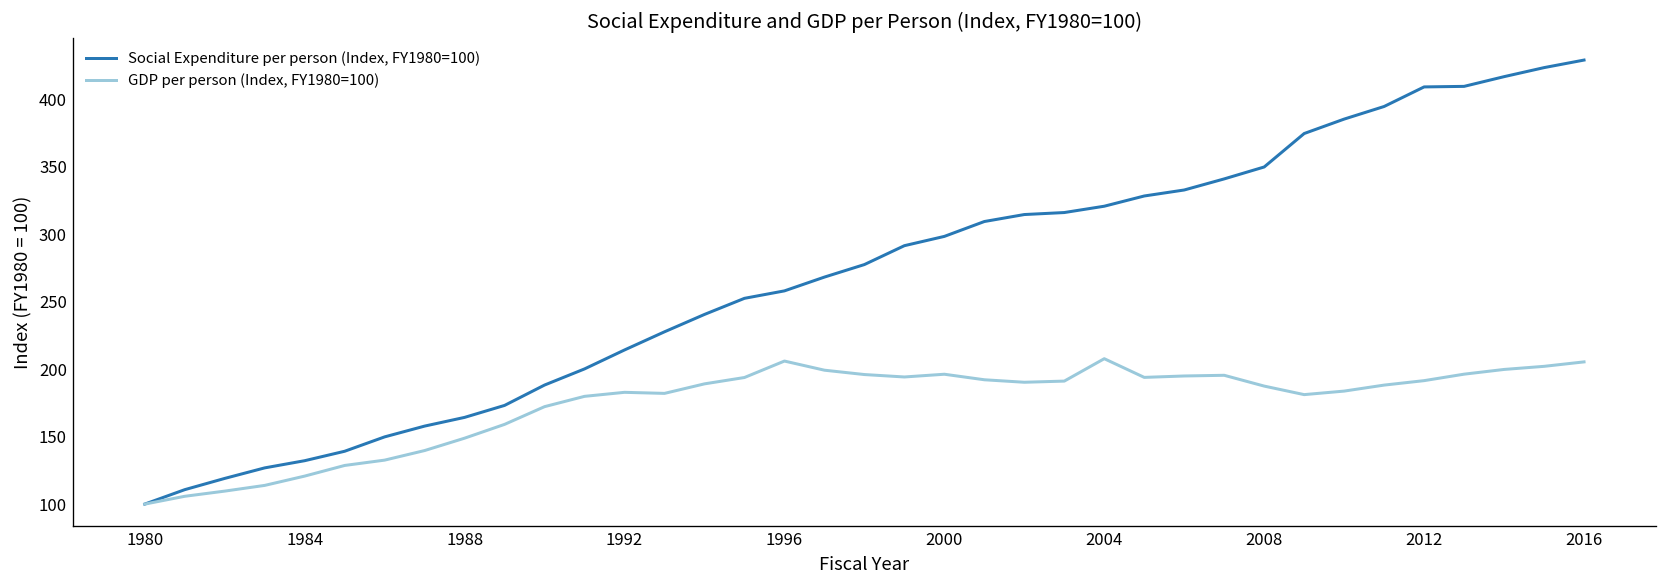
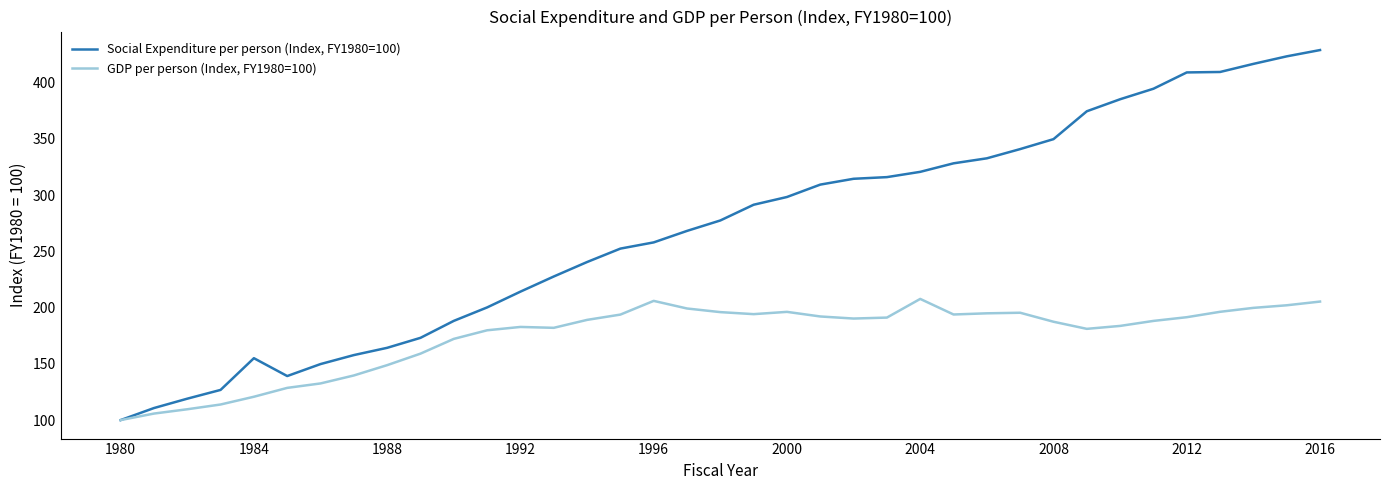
Social Expenditure per person (Index, FY1980=100), 1984: 132 -> 155
